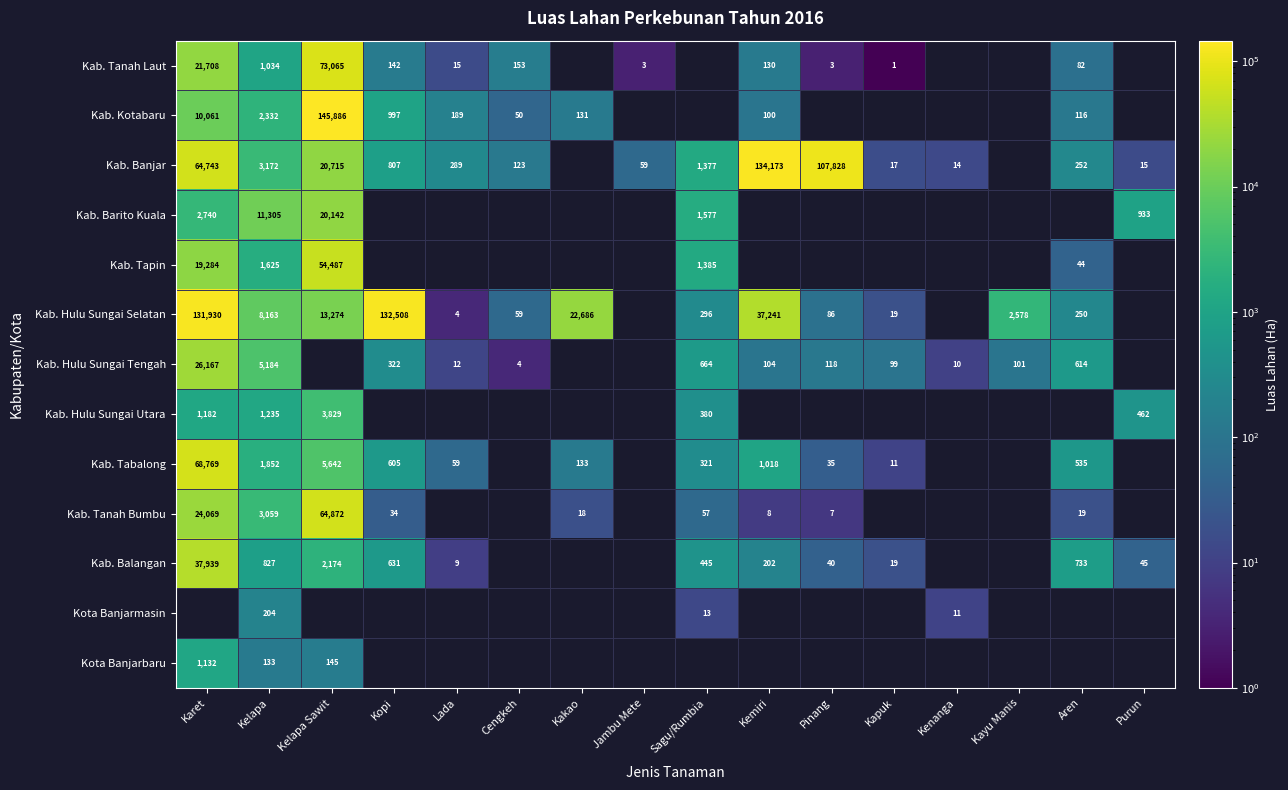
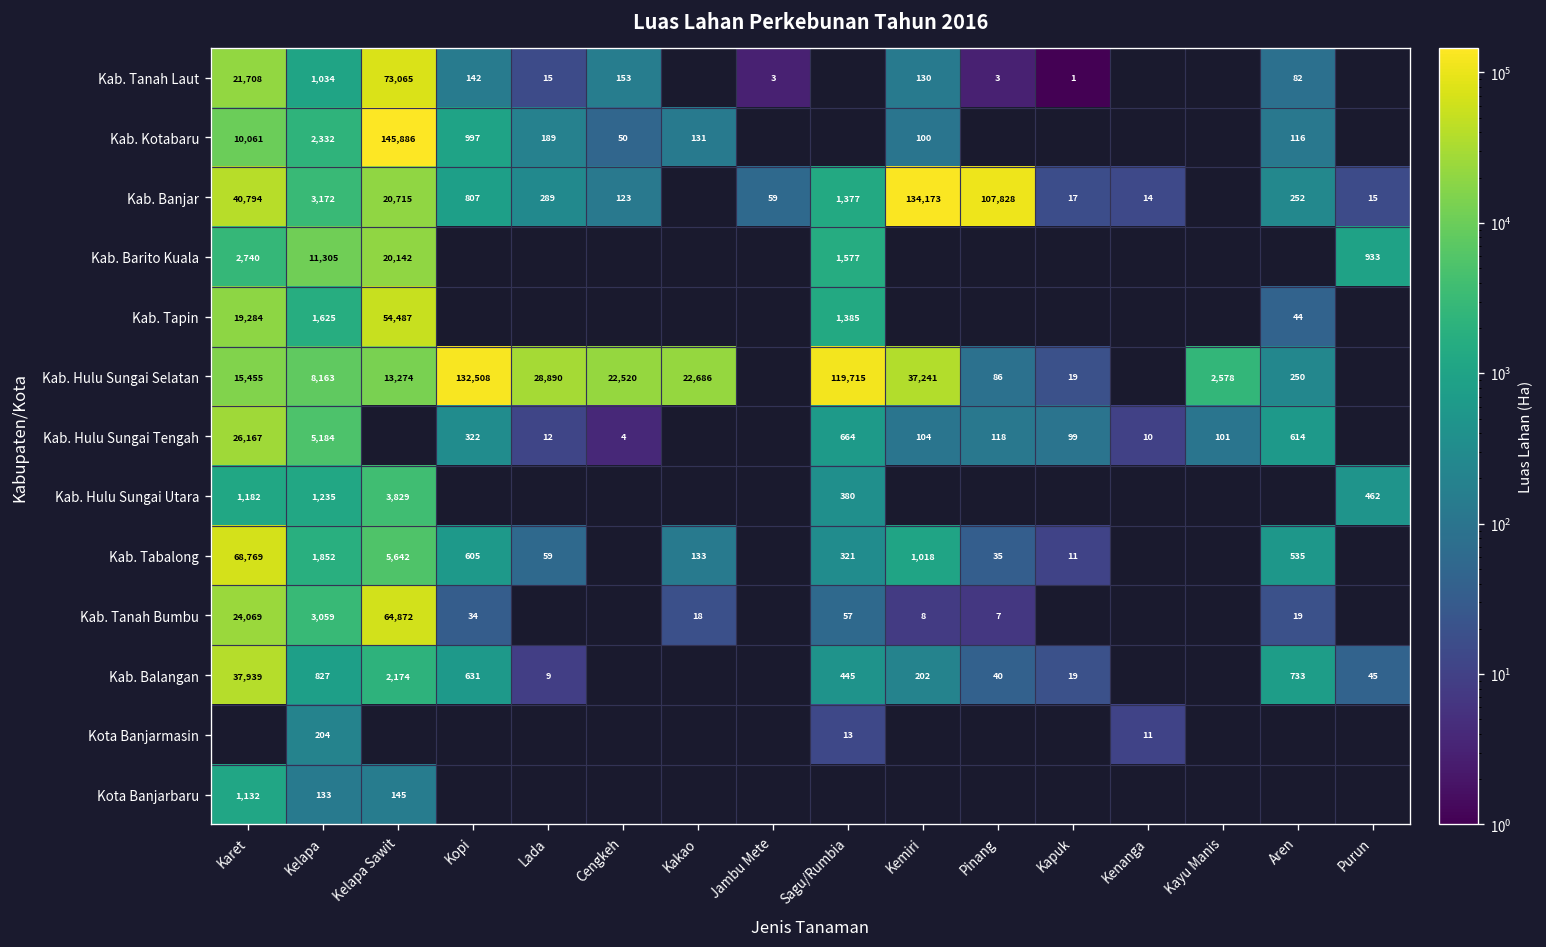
Kab. Banjar, Karet: 64,743 -> 40,794
Kab. Hulu Sungai Selatan, Karet: 131,930 -> 15,455
Kab. Hulu Sungai Selatan, Lada: 4 -> 28,890
Kab. Hulu Sungai Selatan, Cengkeh: 59 -> 22,520
Kab. Hulu Sungai Selatan, Sagu/Rumbia: 296 -> 119,715
